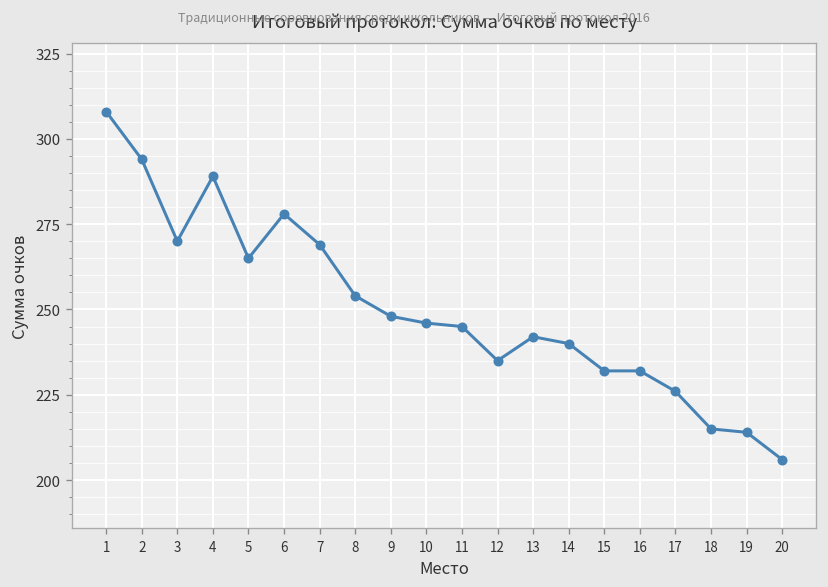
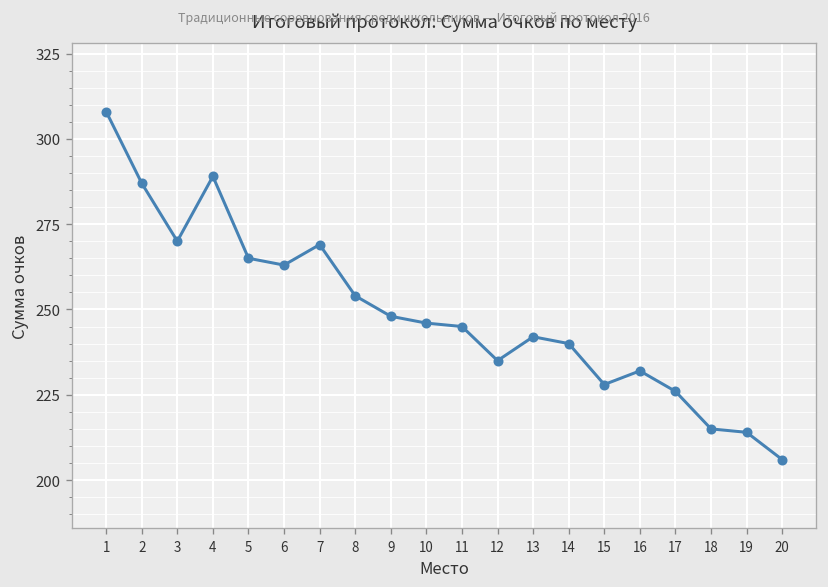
2: 294 -> 287
6: 278 -> 263
15: 232 -> 228
